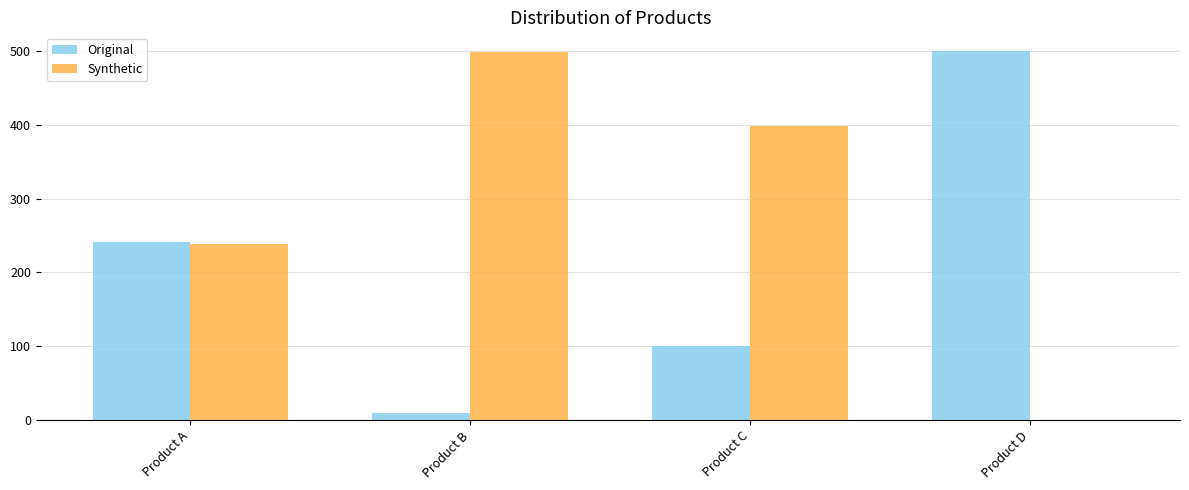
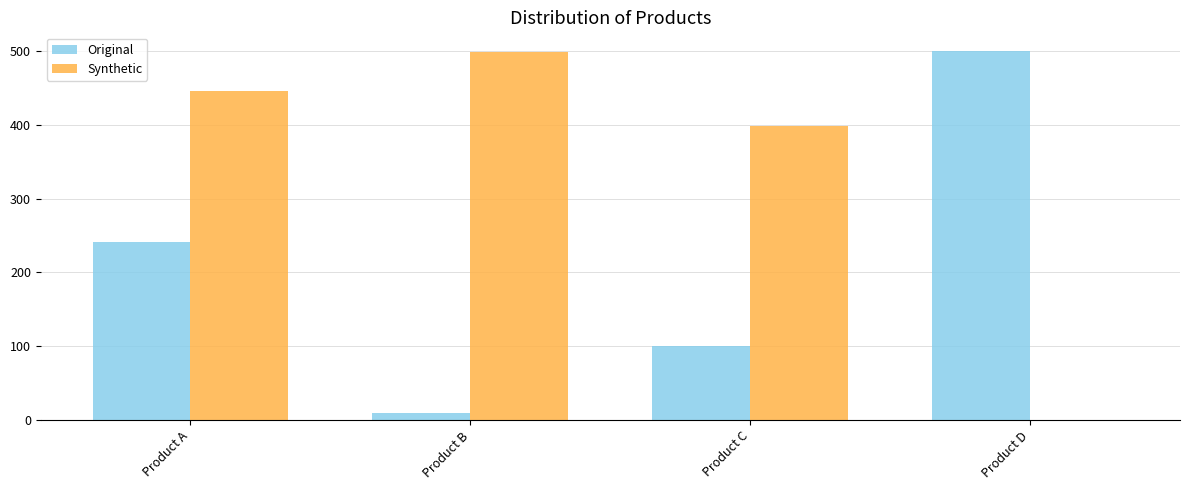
Synthetic, Product A: 240 -> 450
